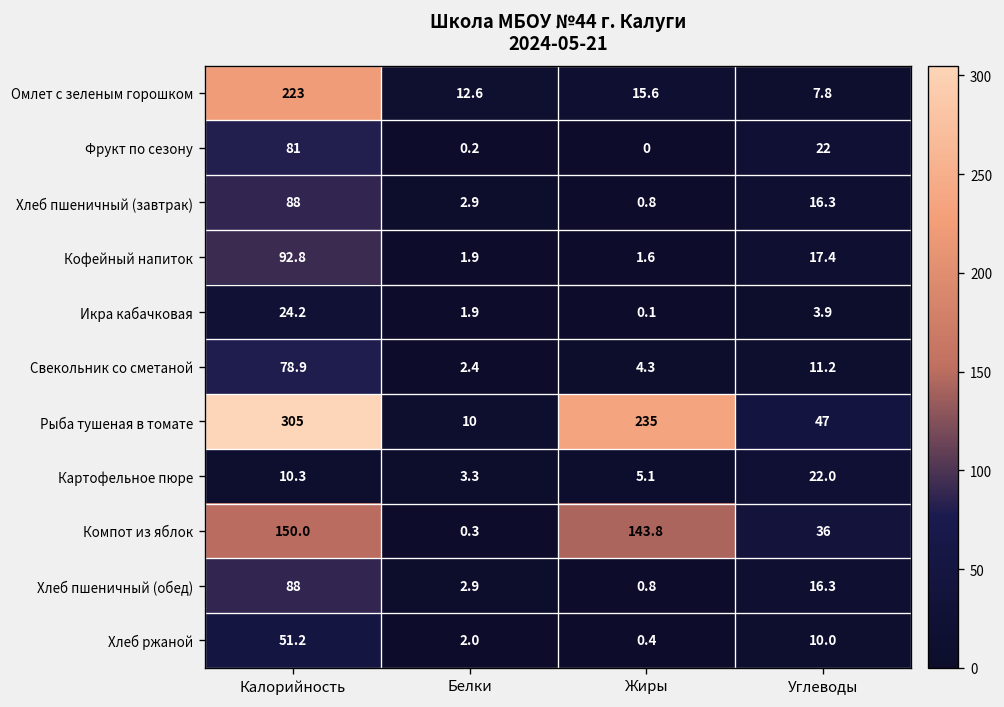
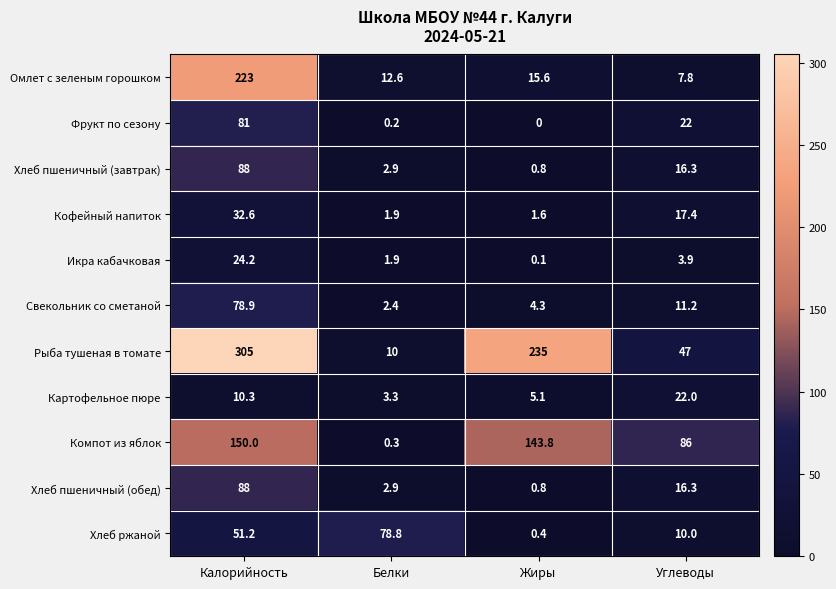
Кофейный напиток, Калорийность: 92.8 -> 32.6
Компот из яблок, Углеводы: 36 -> 86
Хлеб ржаной, Белки: 2.0 -> 78.8
